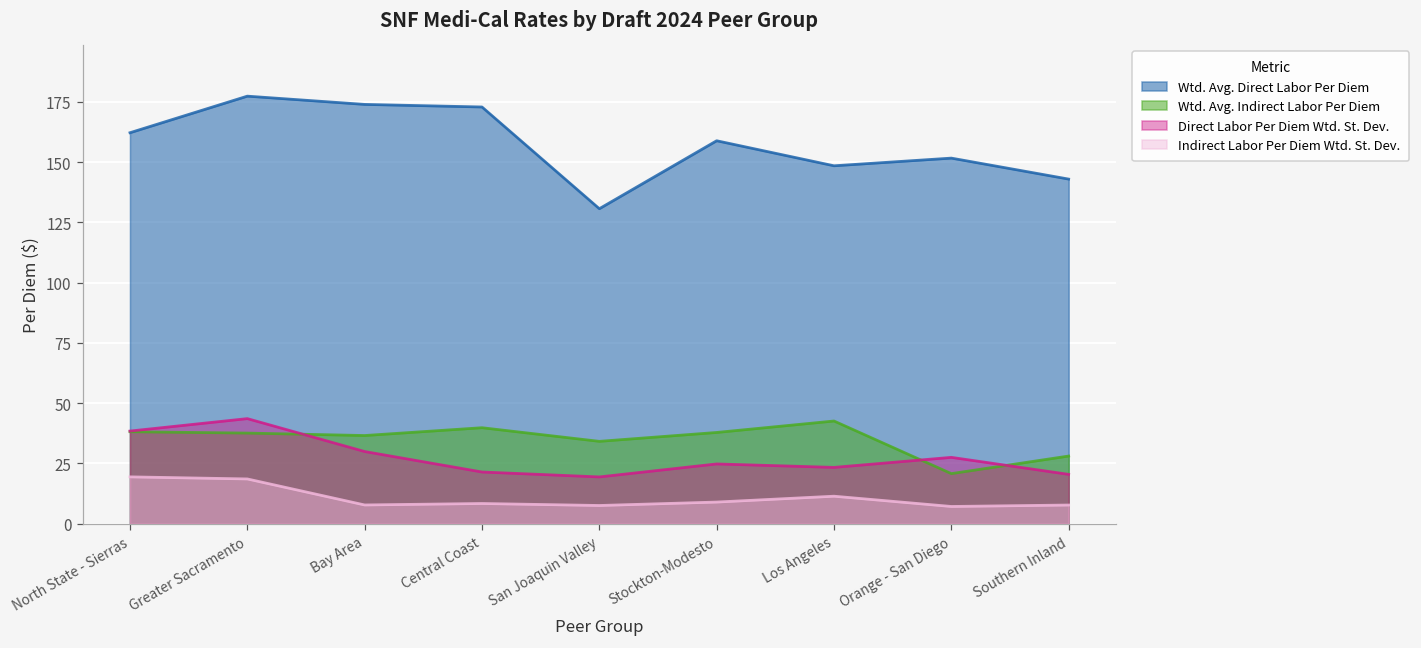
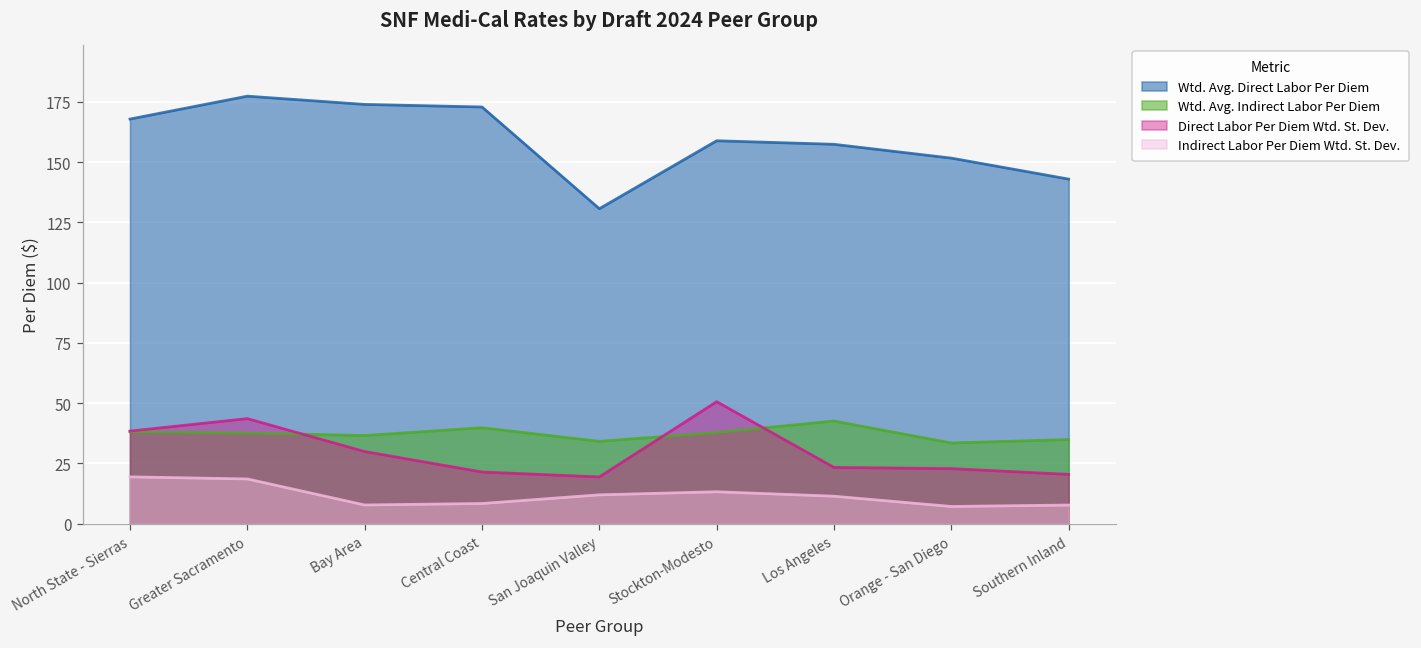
Wtd. Avg. Direct Labor Per Diem, North State - Sierras: 162 -> 168
Indirect Labor Per Diem Wtd. St. Dev., San Joaquin Valley: 8 -> 12
Direct Labor Per Diem Wtd. St. Dev., Stockton-Modesto: 25 -> 51
Indirect Labor Per Diem Wtd. St. Dev., Stockton-Modesto: 9 -> 13
Wtd. Avg. Direct Labor Per Diem, Los Angeles: 148 -> 157
Wtd. Avg. Indirect Labor Per Diem, Orange - San Diego: 21 -> 34
Direct Labor Per Diem Wtd. St. Dev., Orange - San Diego: 28 -> 23
Wtd. Avg. Indirect Labor Per Diem, Southern Inland: 28 -> 35
